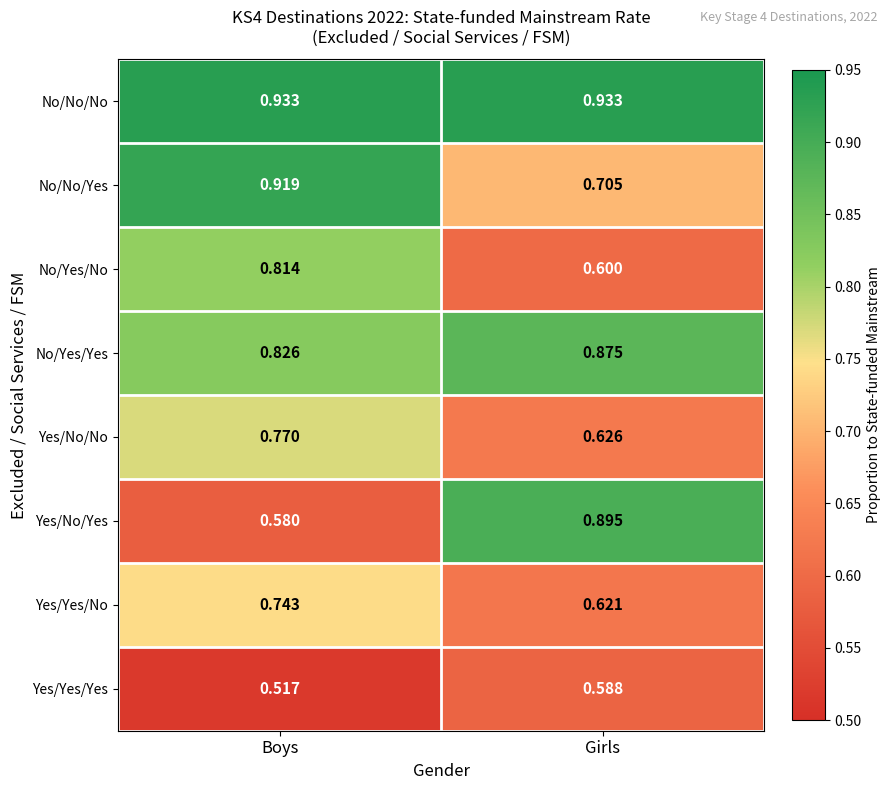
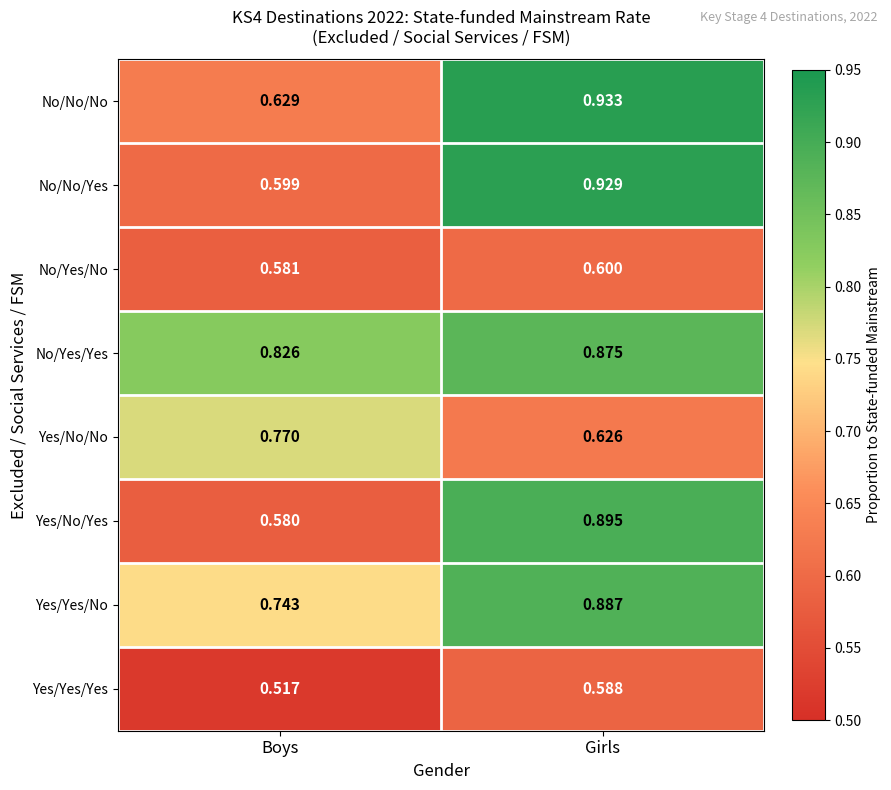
No/No/No, Boys: 0.933 -> 0.629
No/No/Yes, Boys: 0.919 -> 0.599
No/No/Yes, Girls: 0.705 -> 0.929
No/Yes/No, Boys: 0.814 -> 0.581
Yes/Yes/No, Girls: 0.621 -> 0.887
